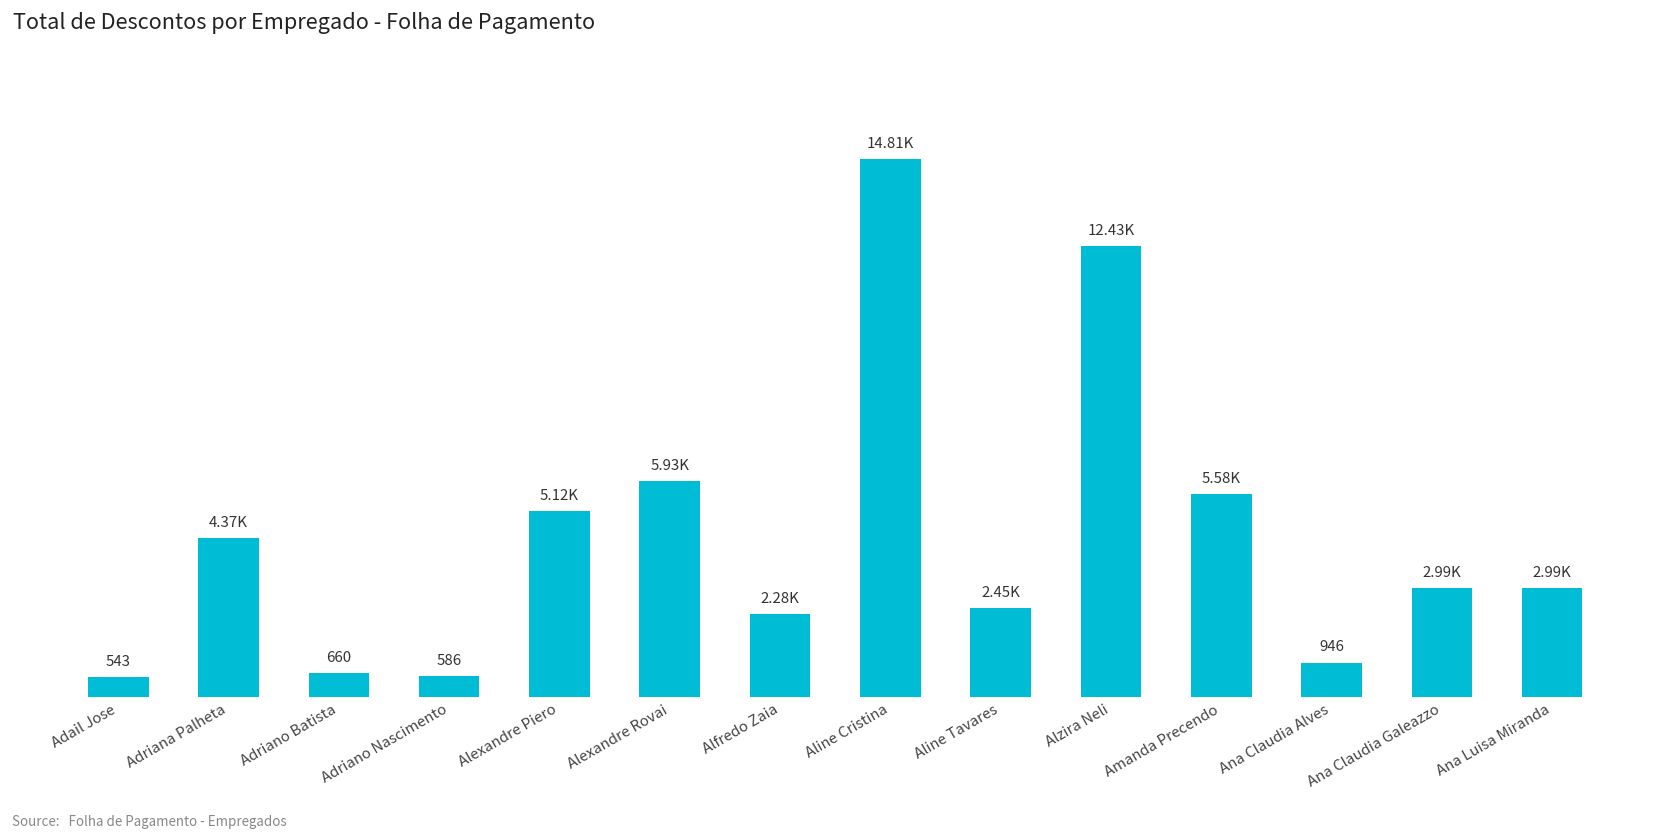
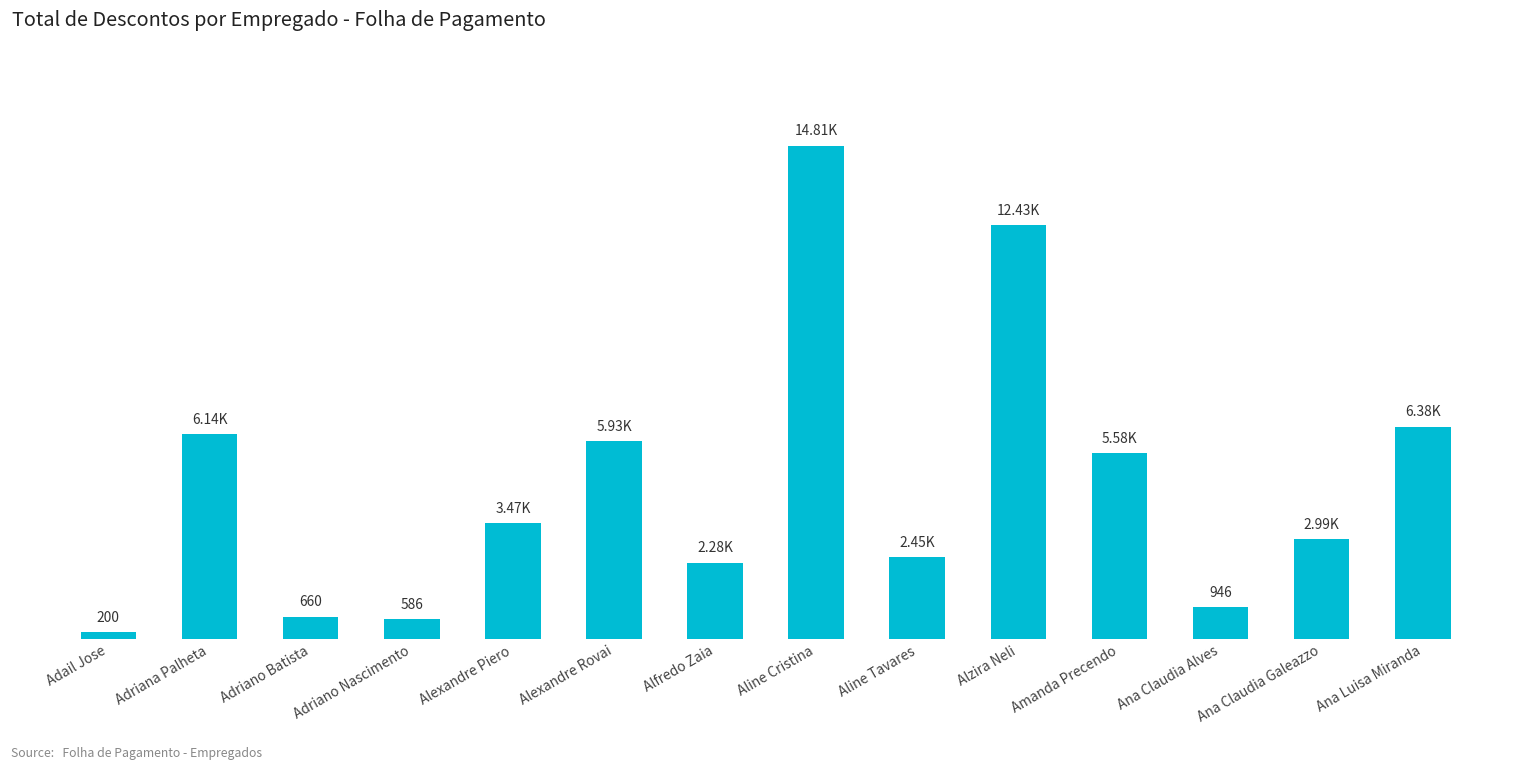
Adail Jose: 543 -> 200
Adriana Palheta: 4.37K -> 6.14K
Alexandre Piero: 5.12K -> 3.47K
Ana Luisa Miranda: 2.99K -> 6.38K
